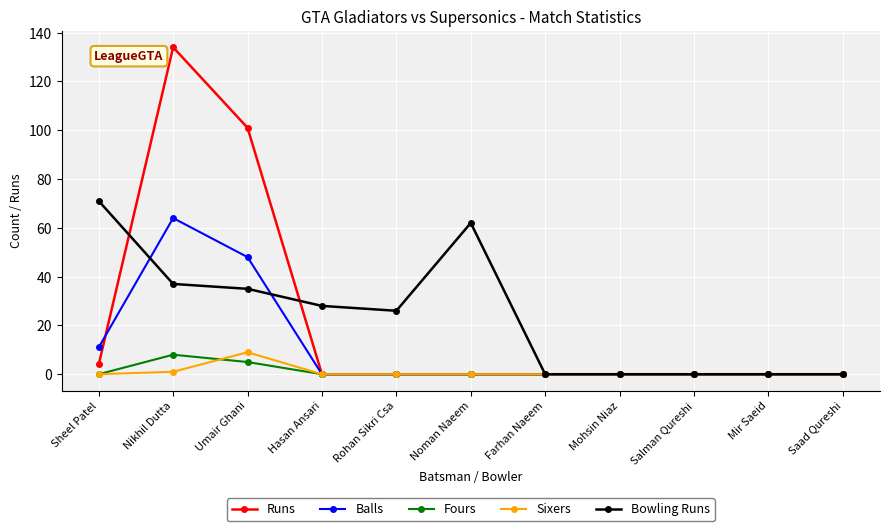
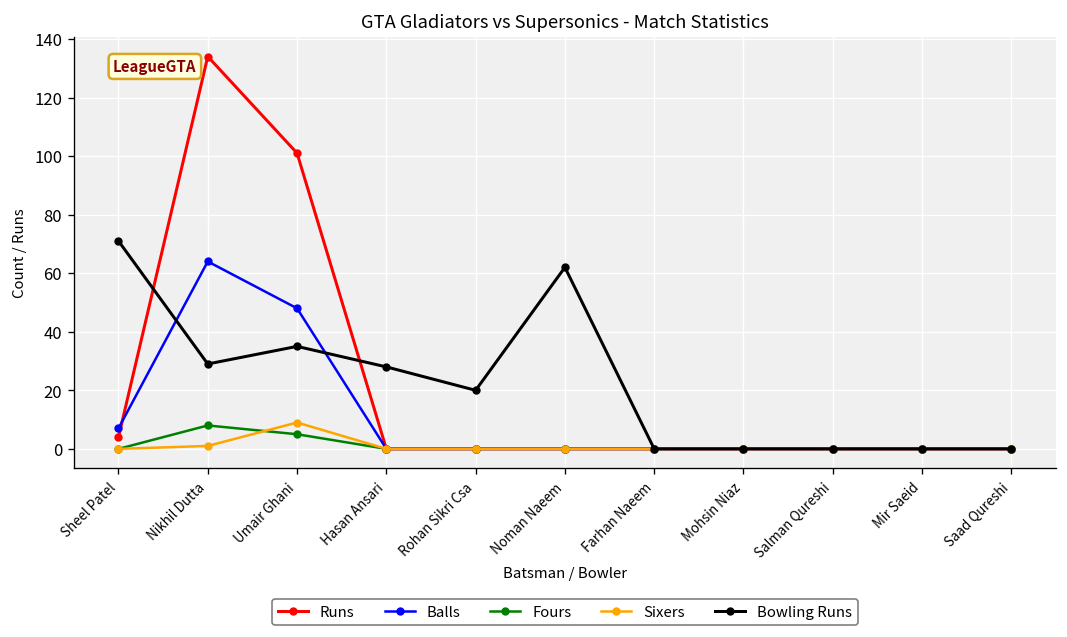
Balls, Sheel Patel: 11 -> 7
Bowling Runs, Nikhil Dutta: 37 -> 29
Bowling Runs, Rohan Sikri Csa: 26 -> 20
